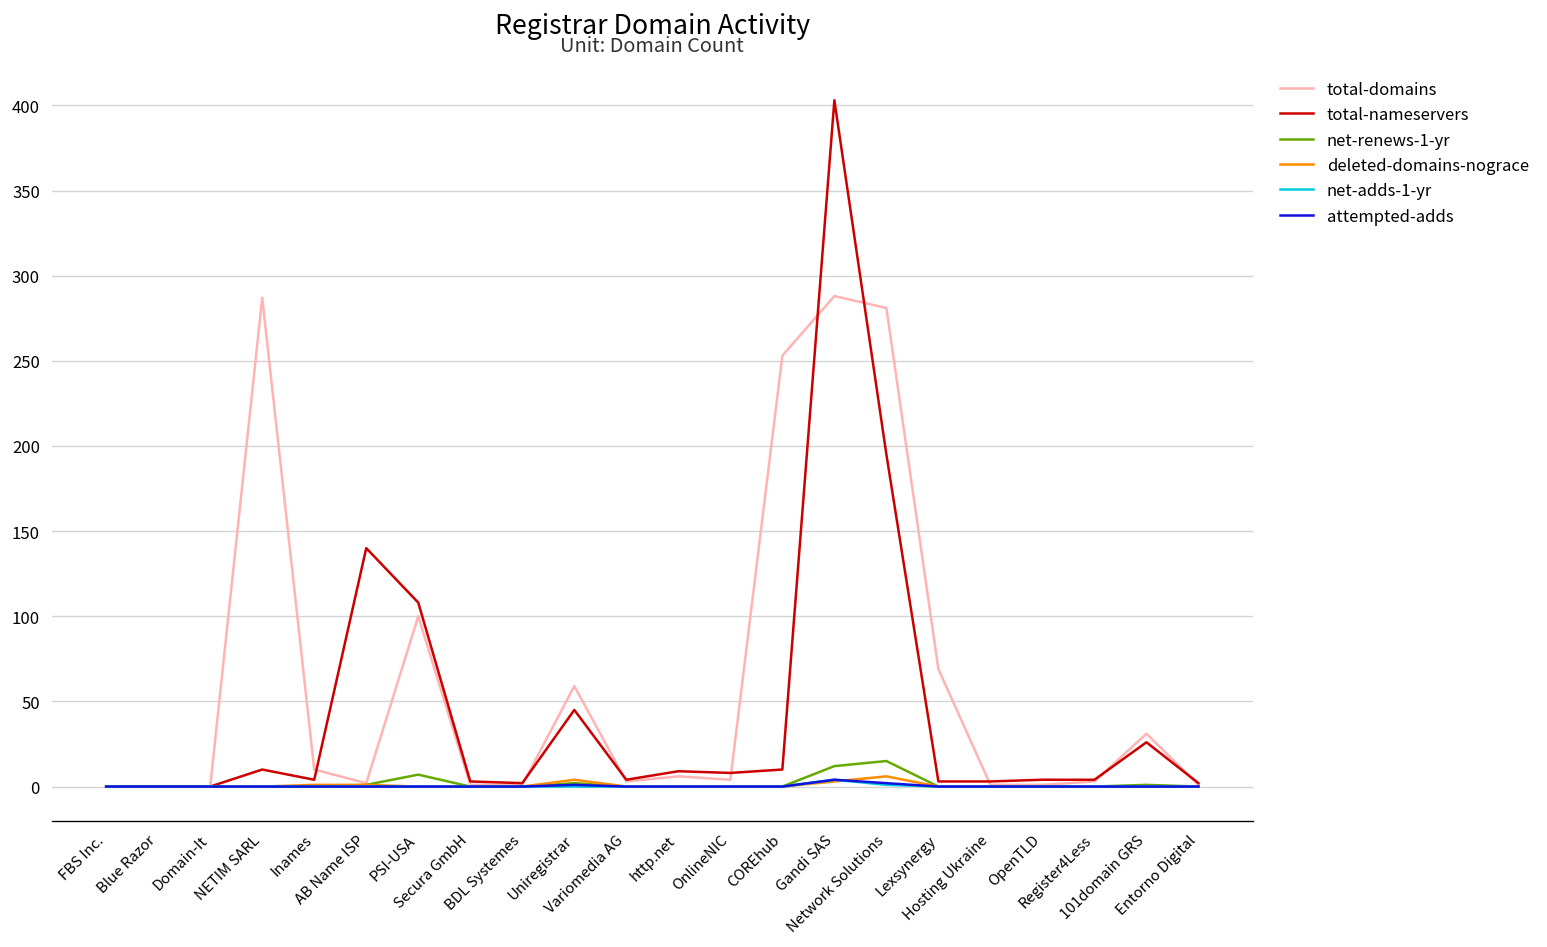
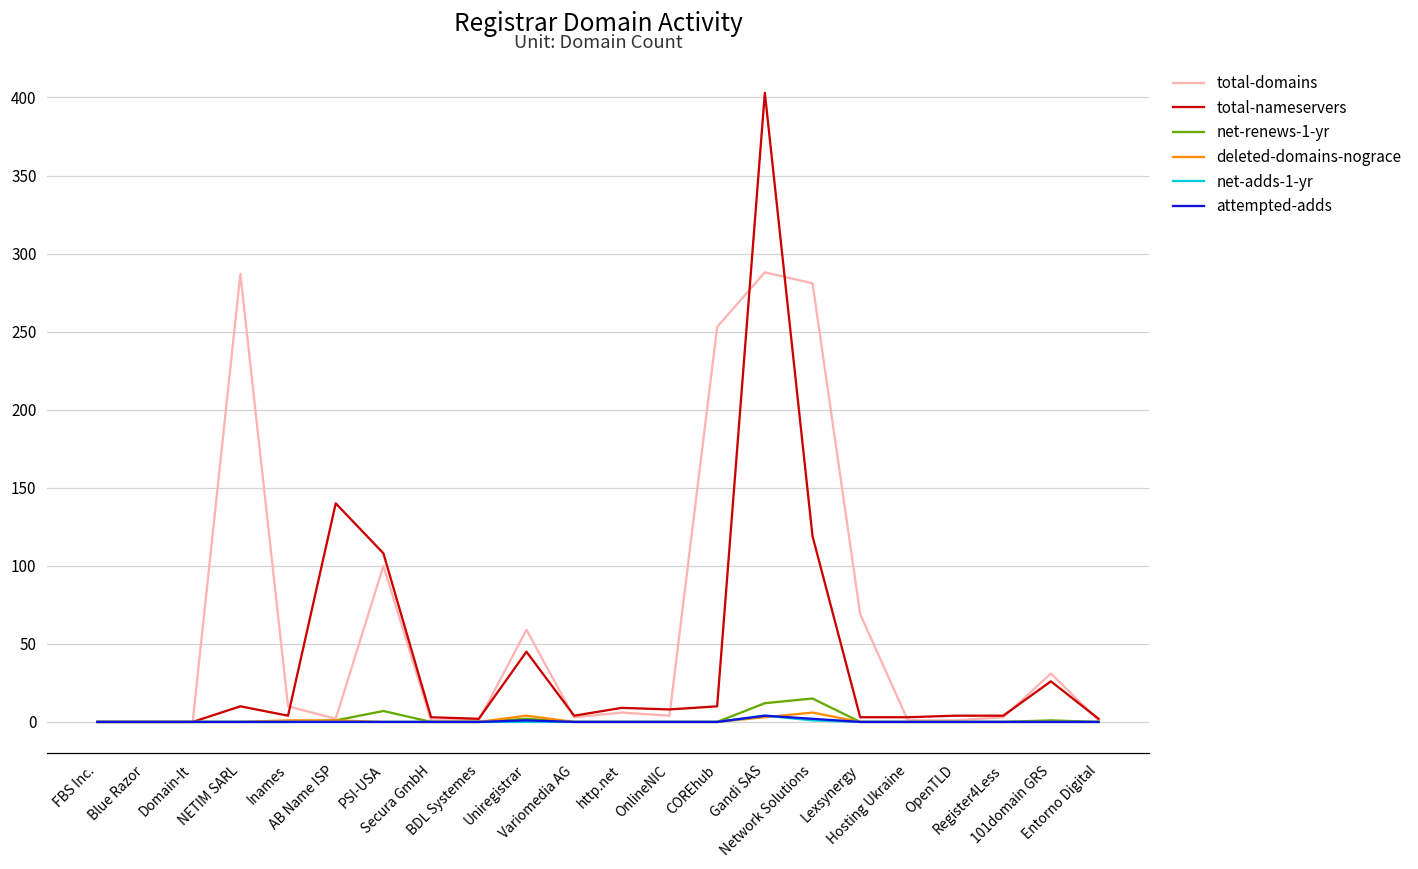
total-nameservers, Network Solutions: 195 -> 119
